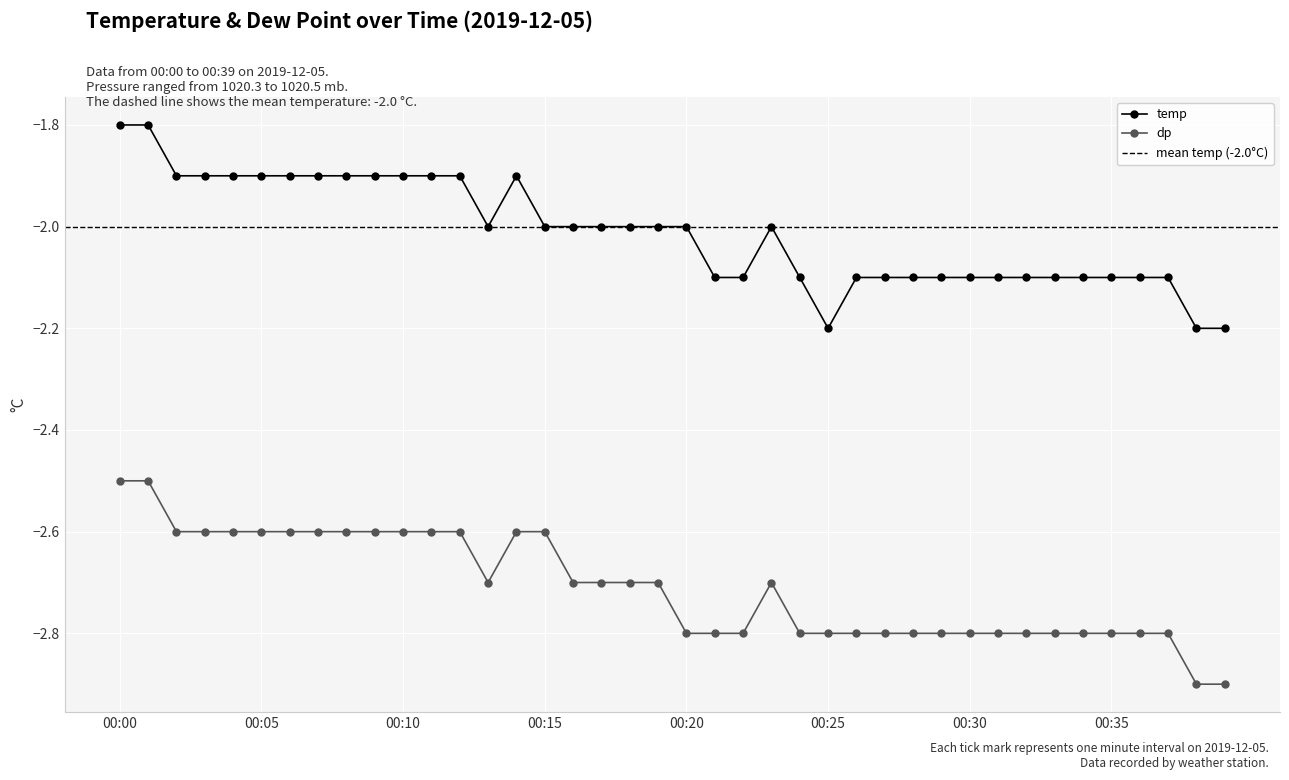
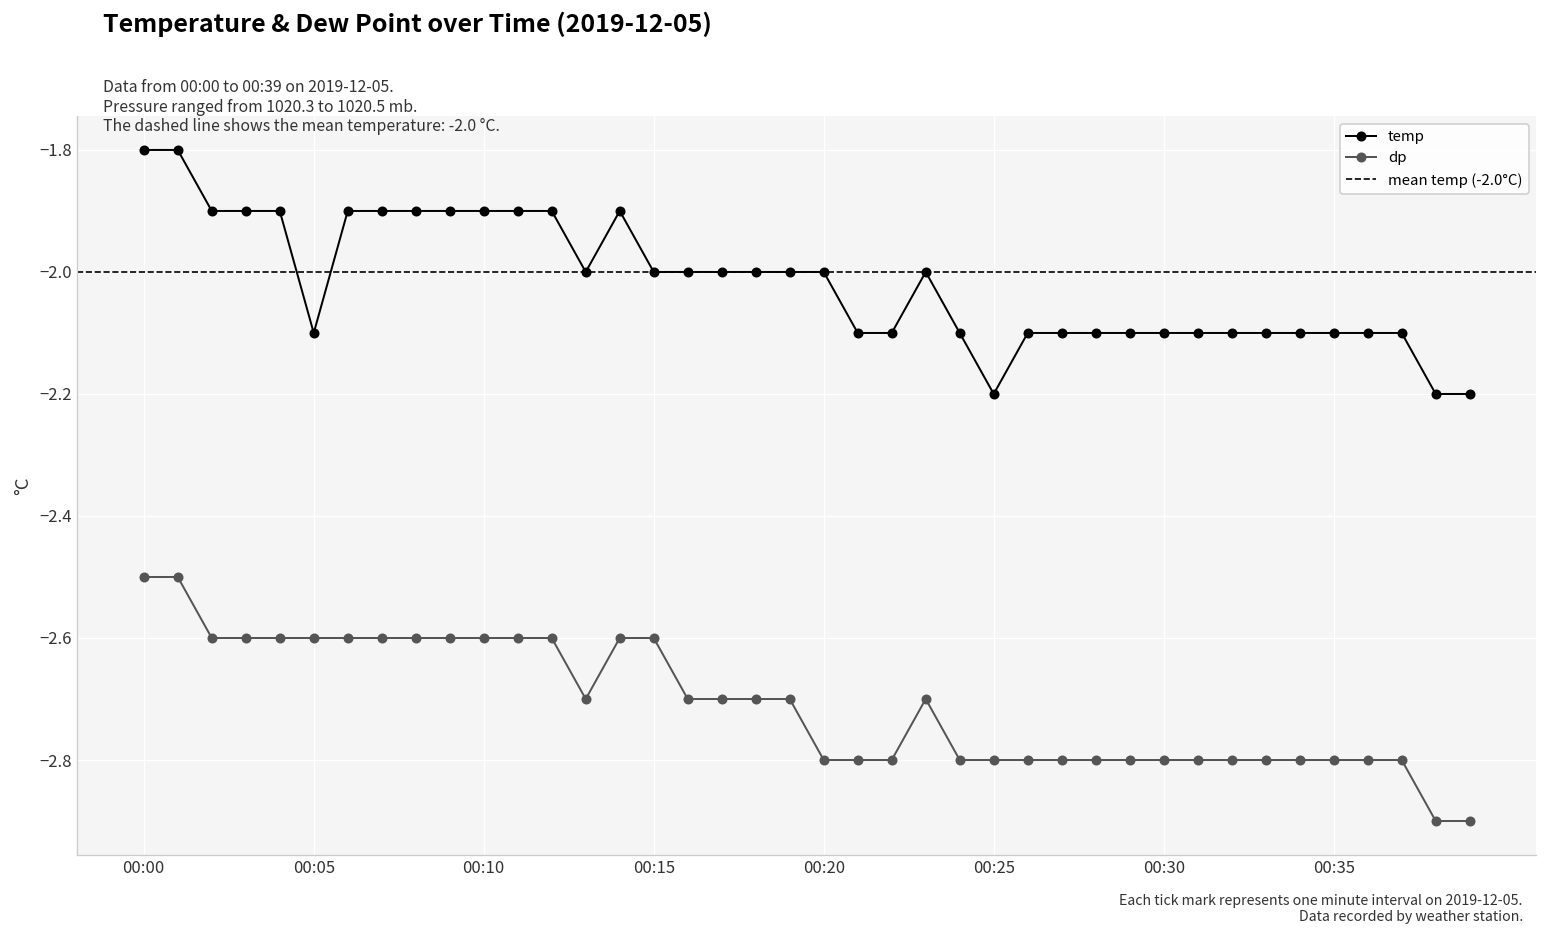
temp, 00:05: -1.9 -> -2.1
